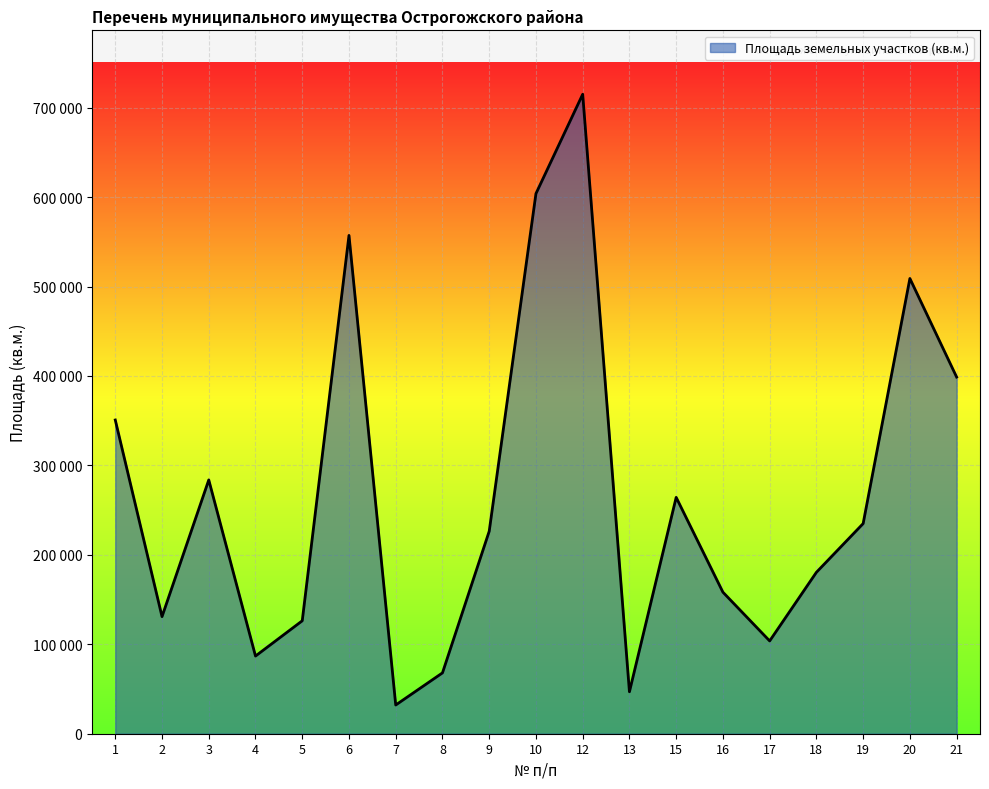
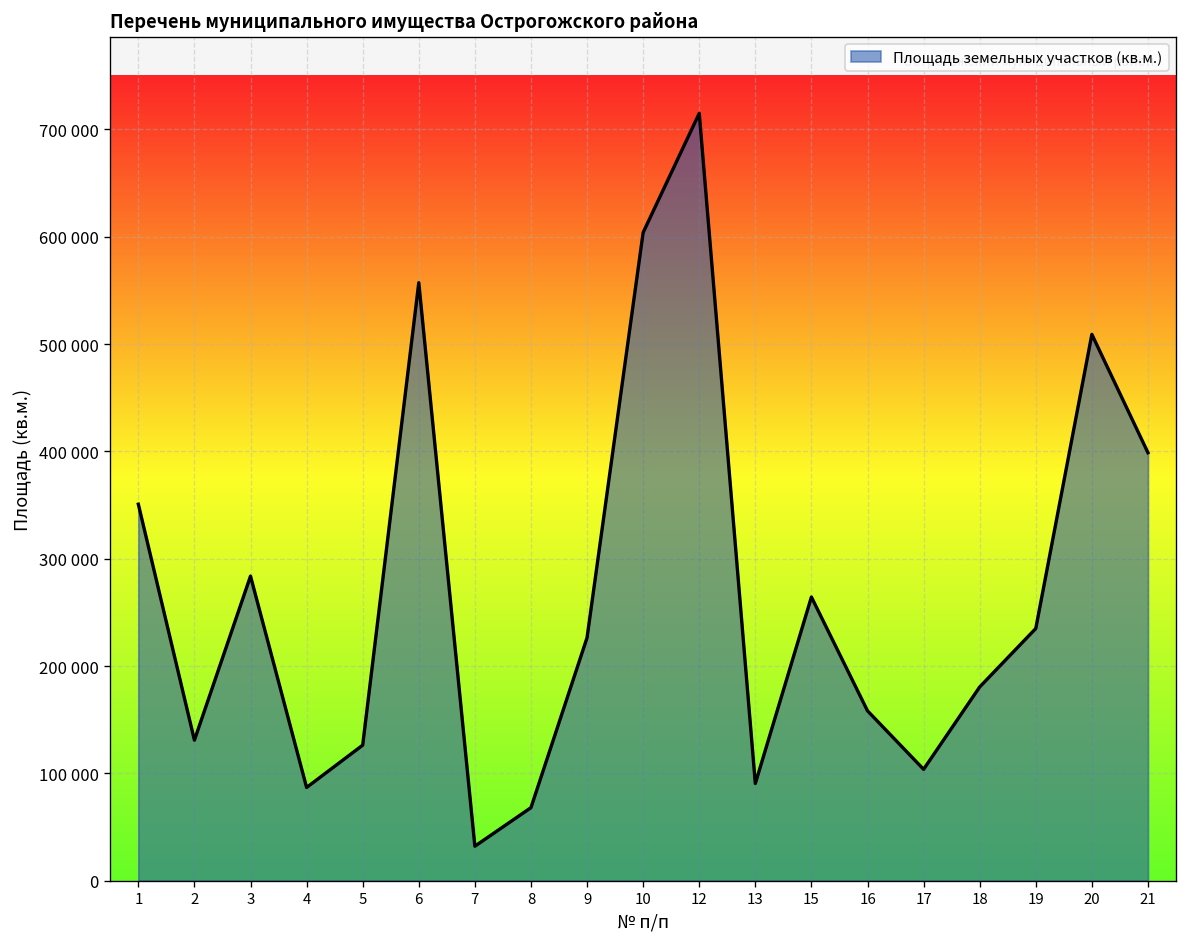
13: 50000 -> 90000
